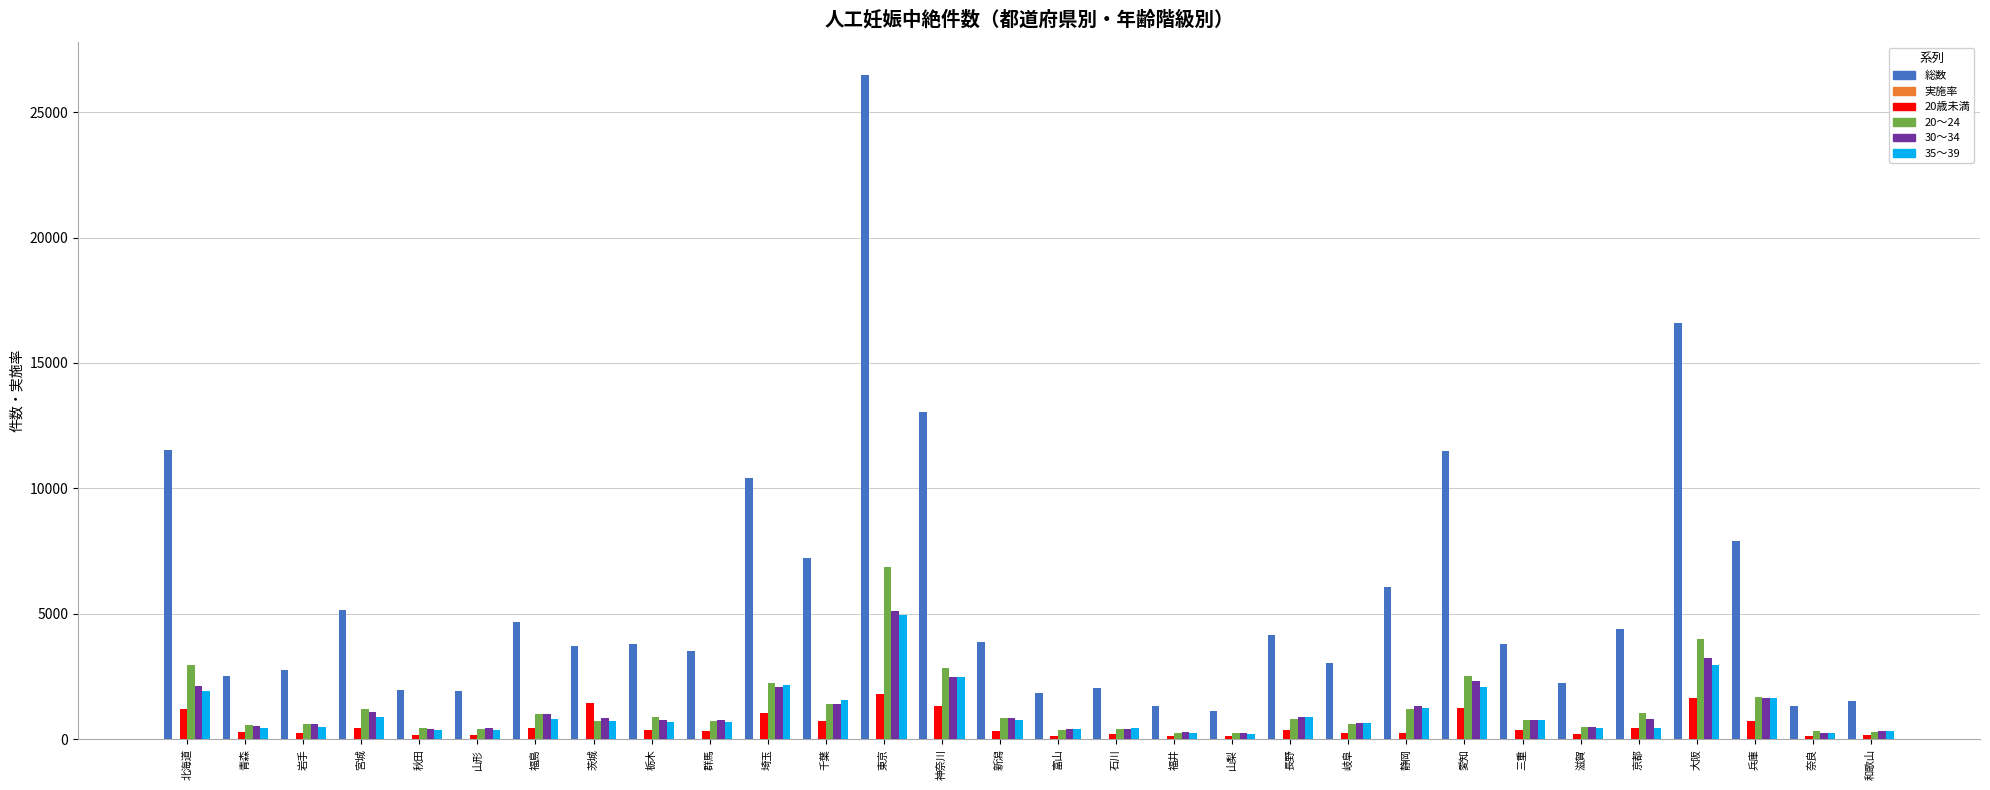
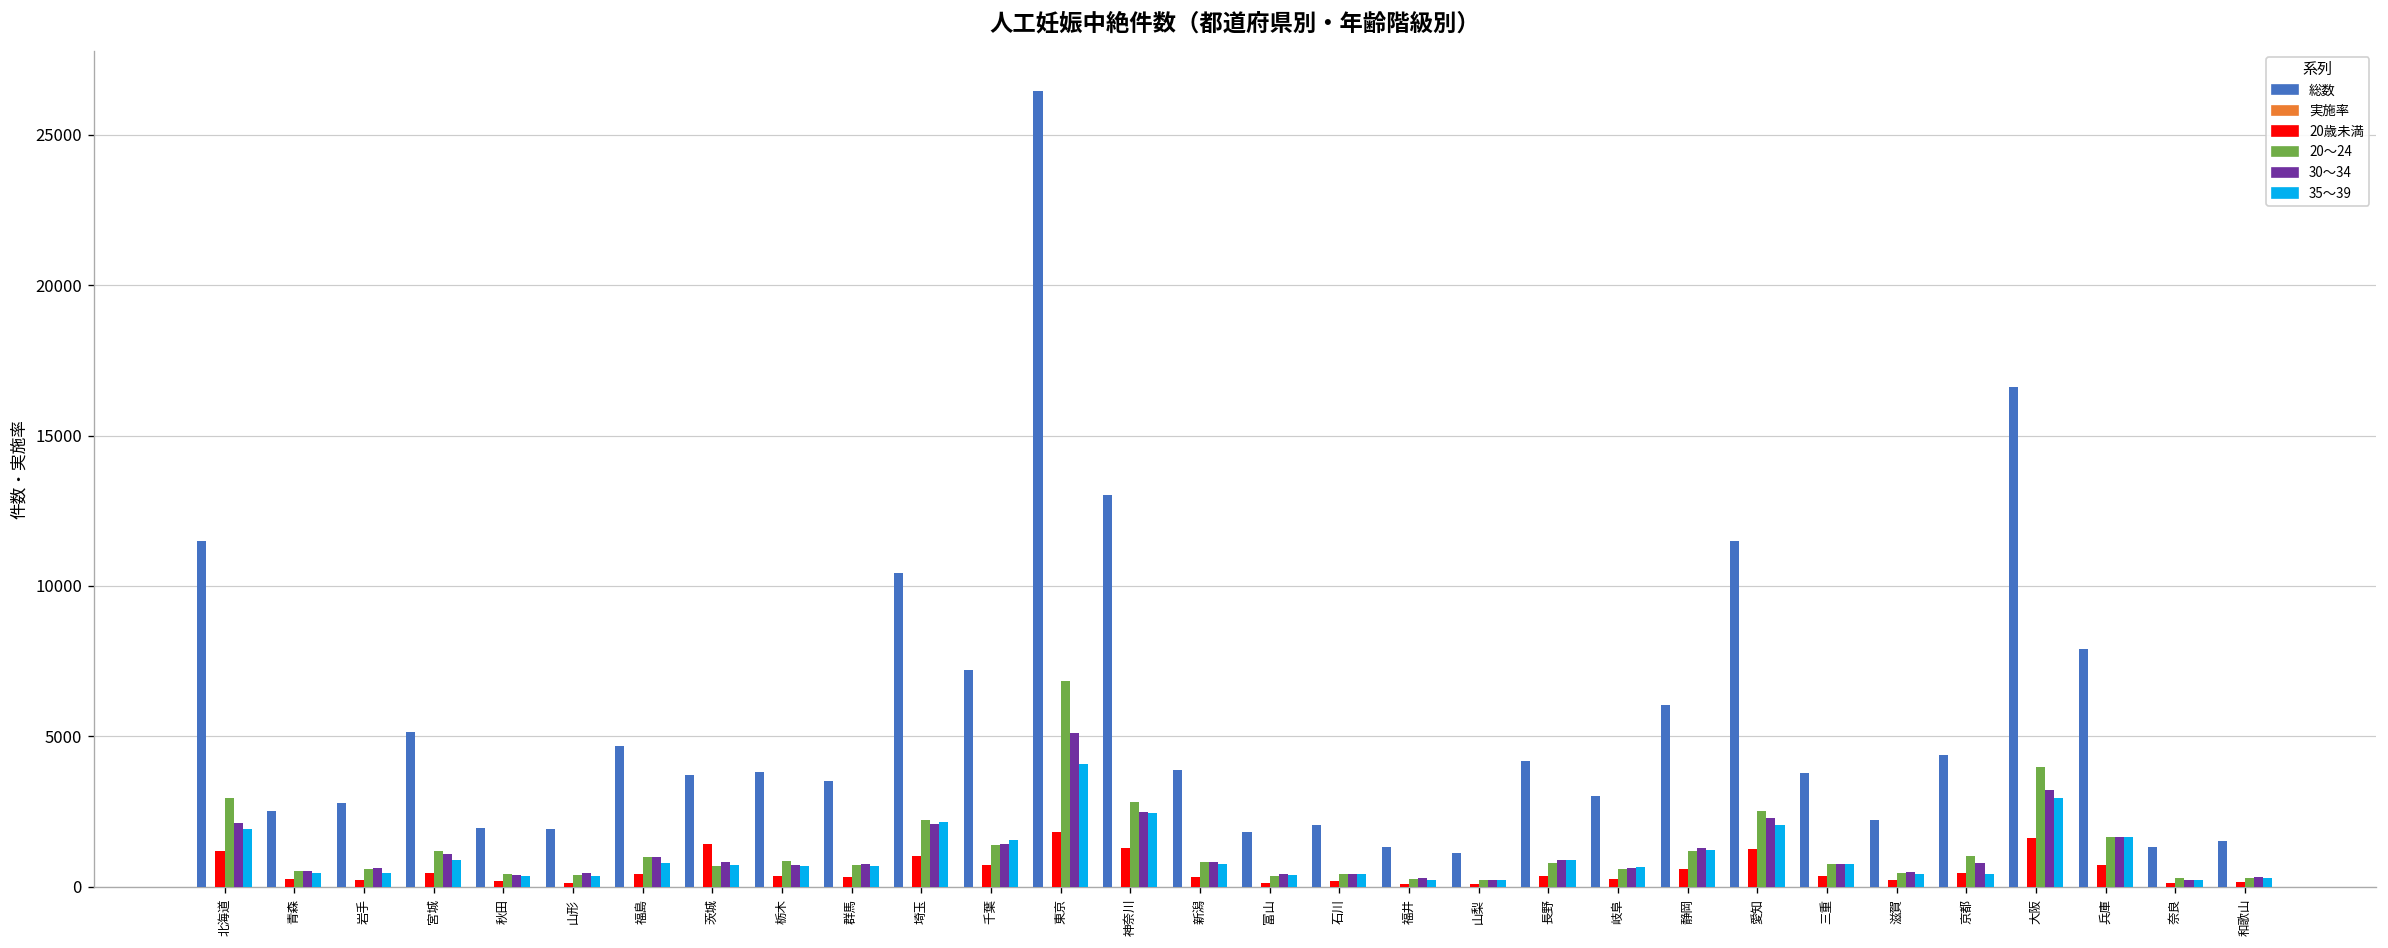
35～39, 東京: 5000 -> 4100
20歳未満, 静岡: 300 -> 600
